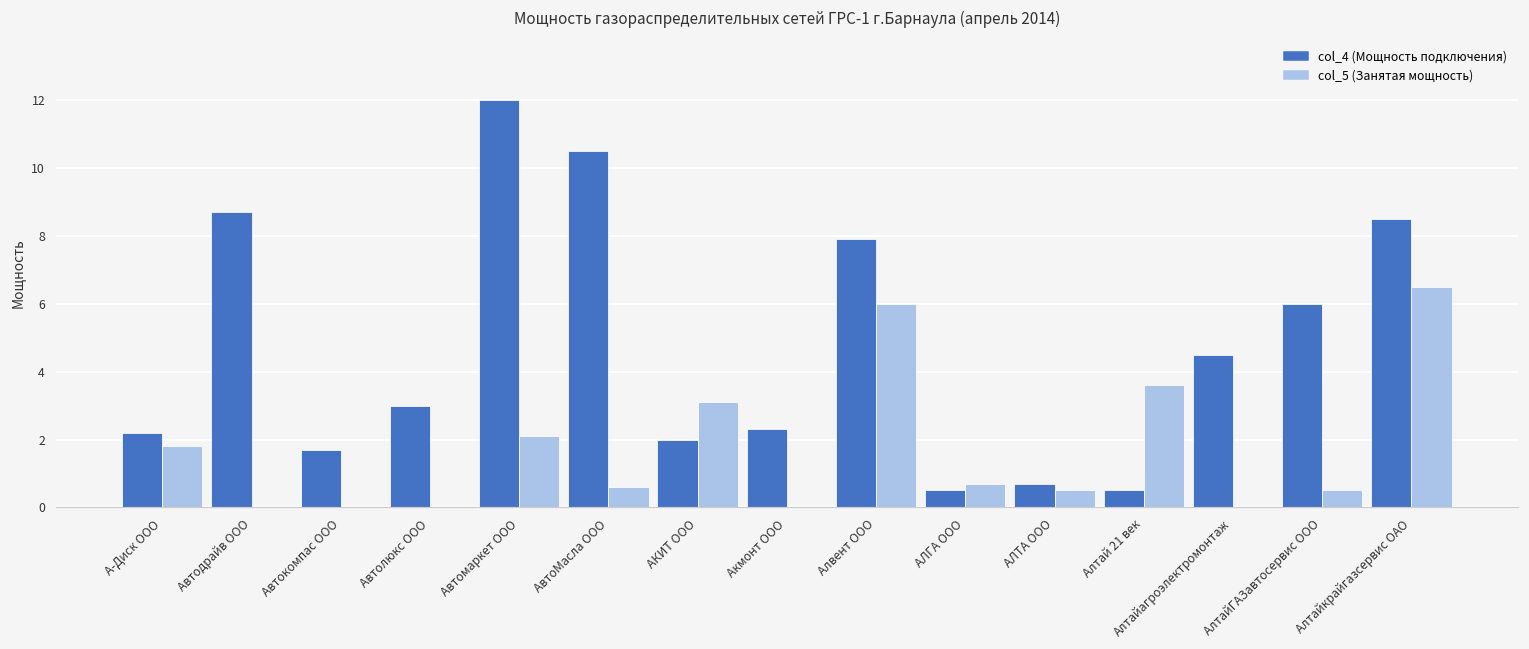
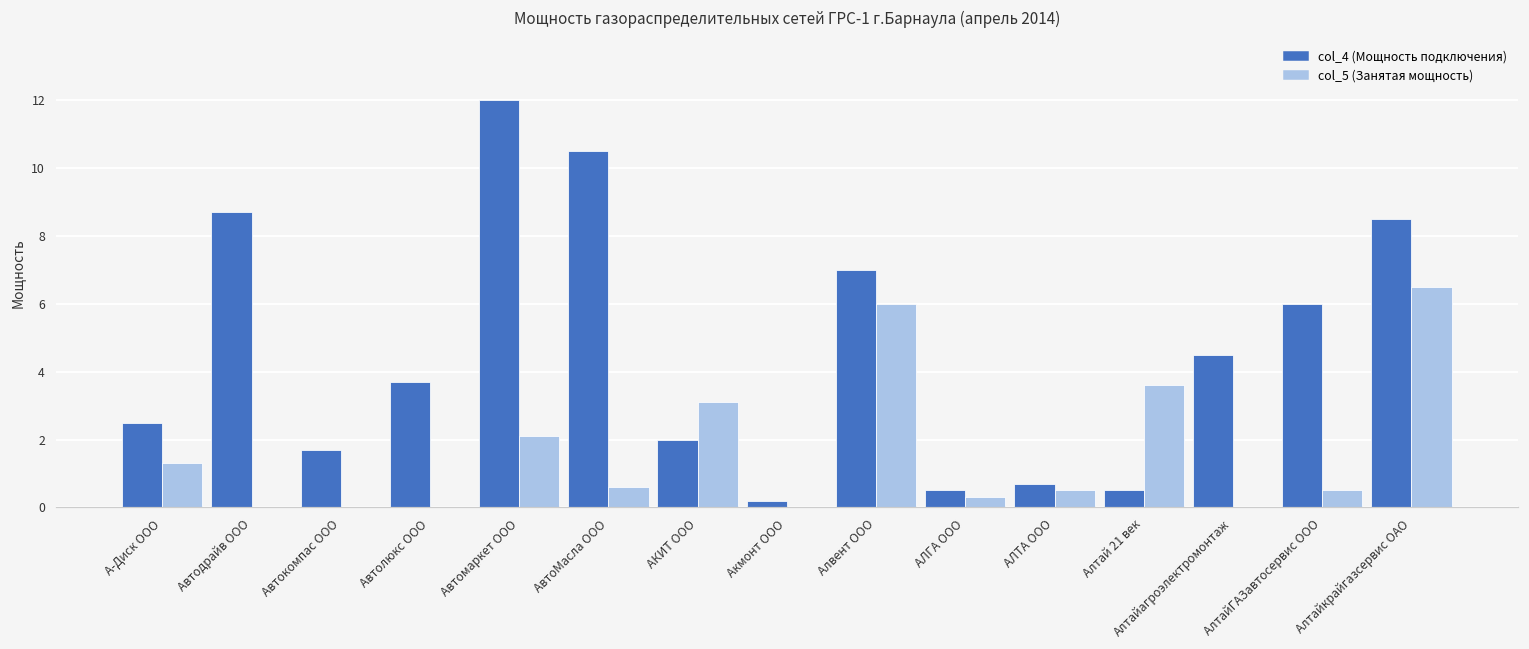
col_4 (Мощность подключения), А-Диск ООО: 2.2 -> 2.5
col_5 (Занятая мощность), А-Диск ООО: 1.8 -> 1.3
col_4 (Мощность подключения), Автолюкс ООО: 3.0 -> 3.7
col_4 (Мощность подключения), Акмонт ООО: 2.3 -> 0.2
col_4 (Мощность подключения), Алвент ООО: 7.9 -> 7.0
col_5 (Занятая мощность), АЛГА ООО: 0.7 -> 0.3
